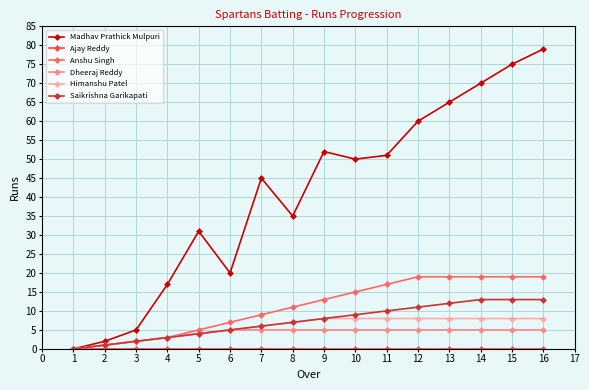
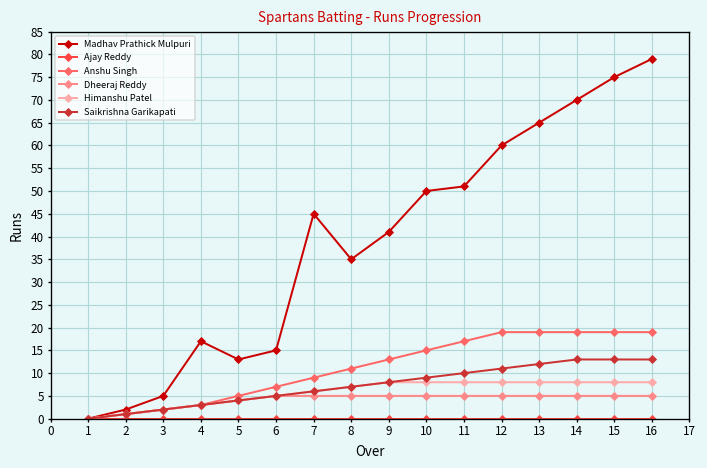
Madhav Prathick Mulpuri, 5: 31 -> 13
Madhav Prathick Mulpuri, 6: 20 -> 15
Madhav Prathick Mulpuri, 9: 52 -> 41
